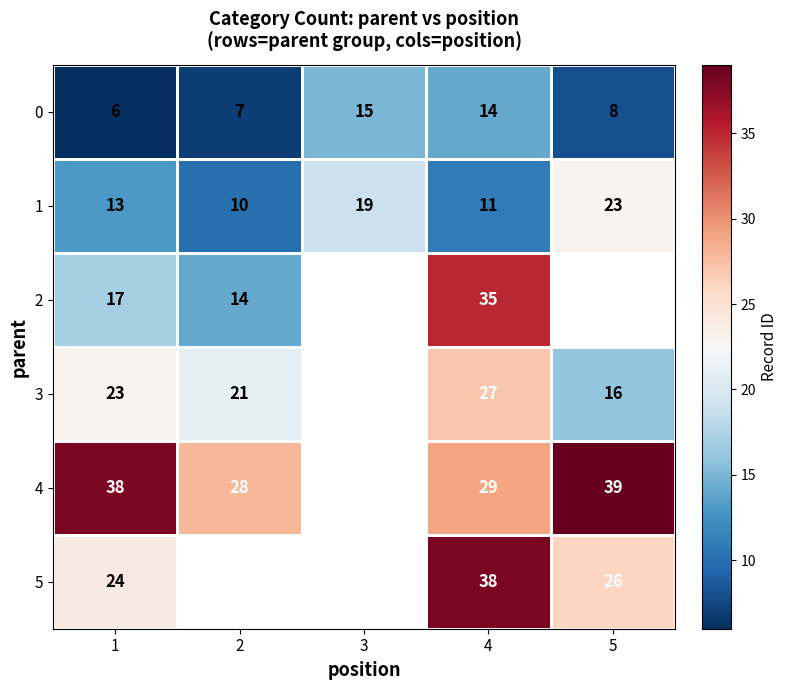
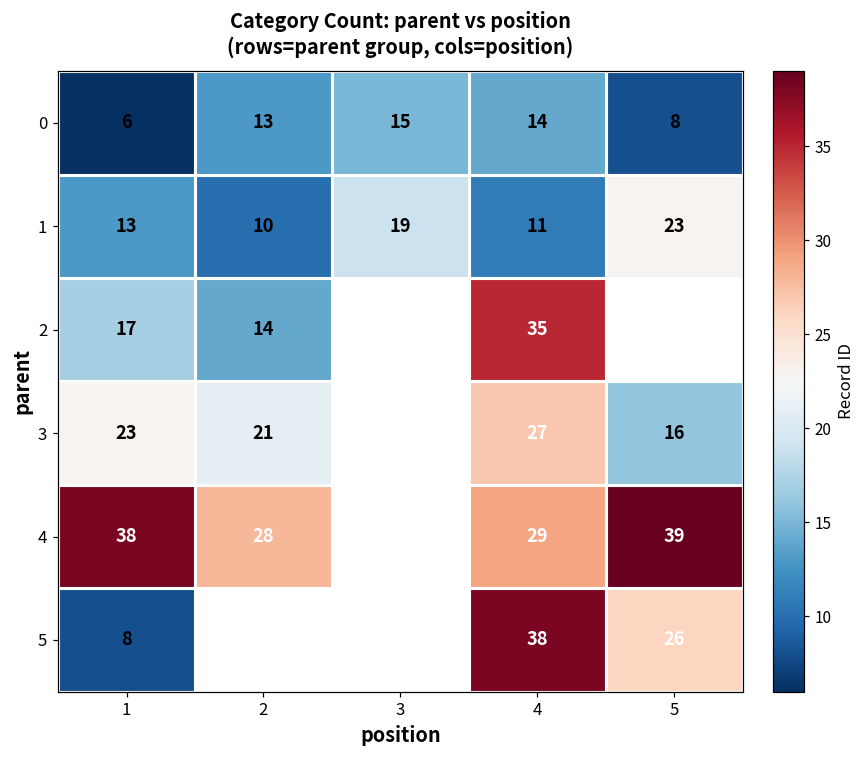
0, 2: 7 -> 13
5, 1: 24 -> 8
